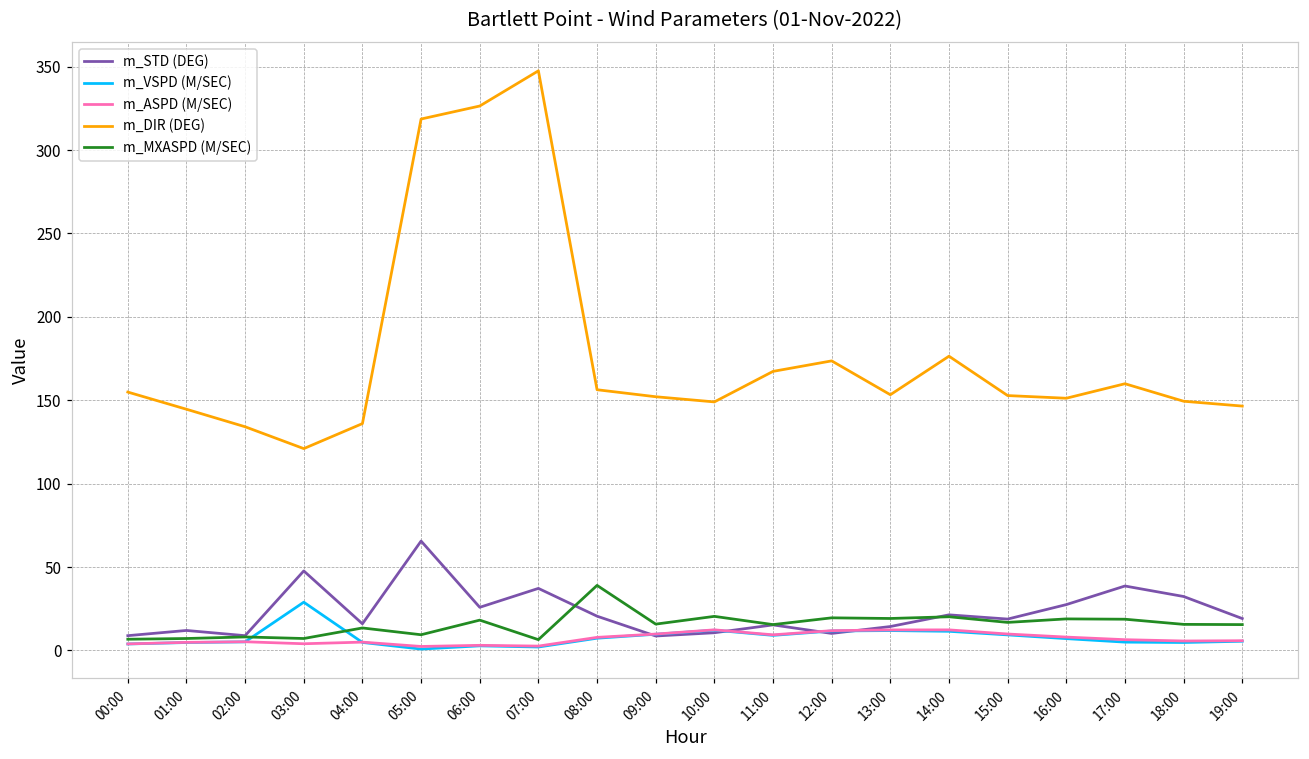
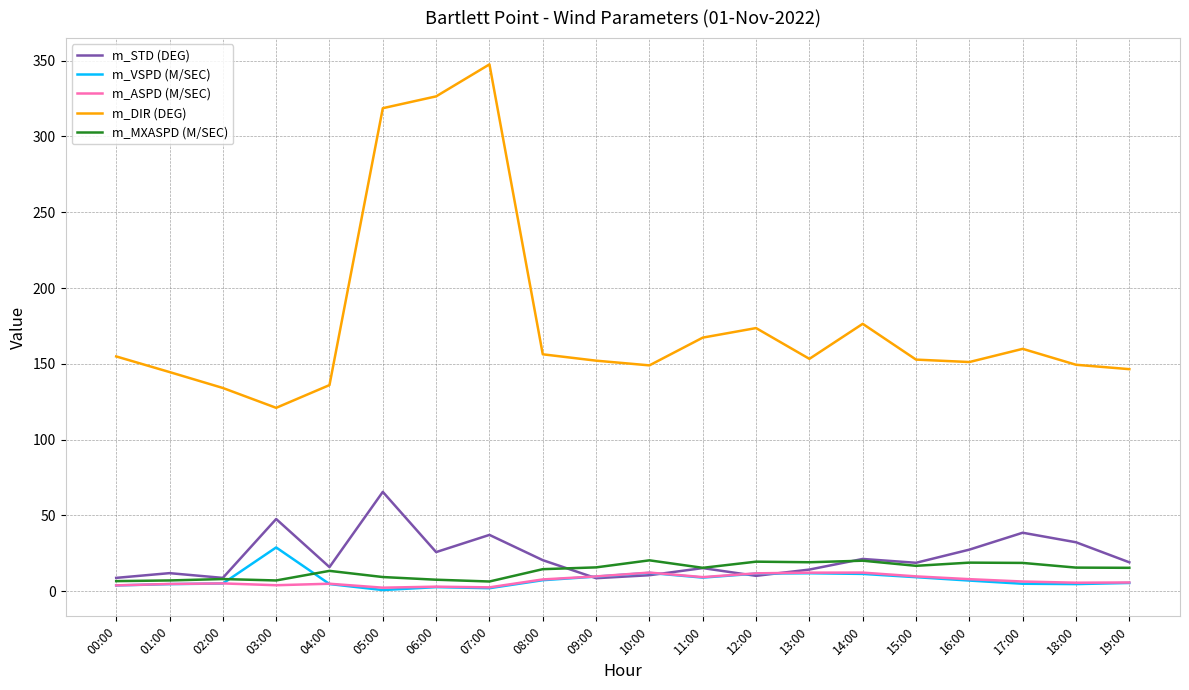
m_MXASPD (M/SEC), 06:00: 18 -> 8
m_MXASPD (M/SEC), 08:00: 39 -> 15
